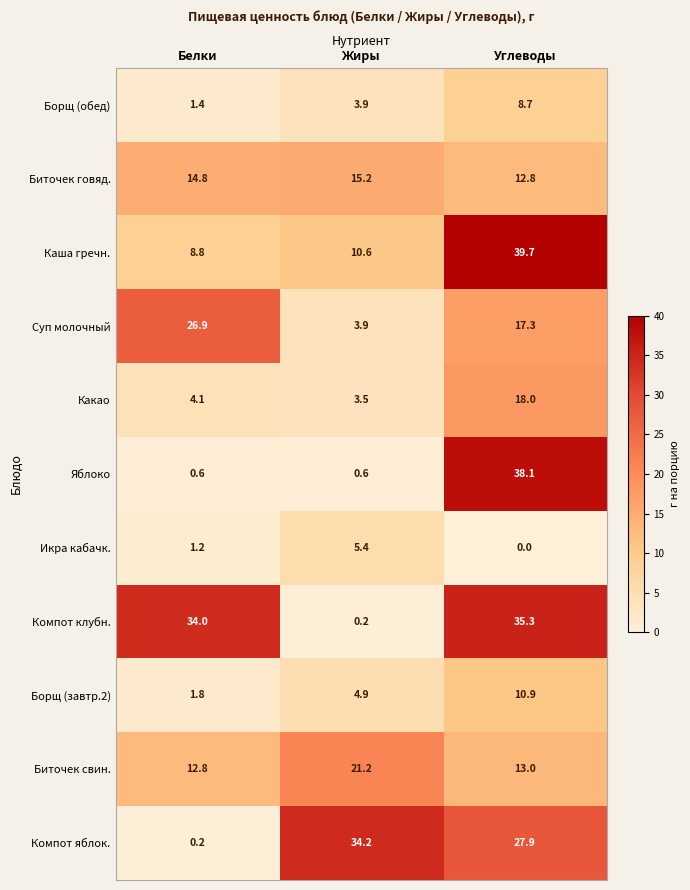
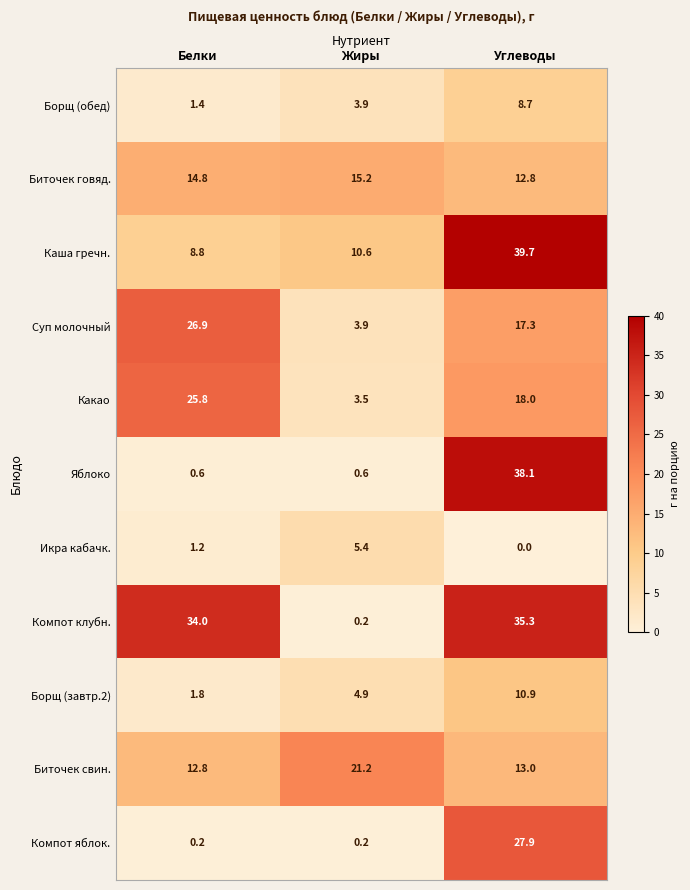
Какао, Белки: 4.1 -> 25.8
Компот яблок., Жиры: 34.2 -> 0.2
